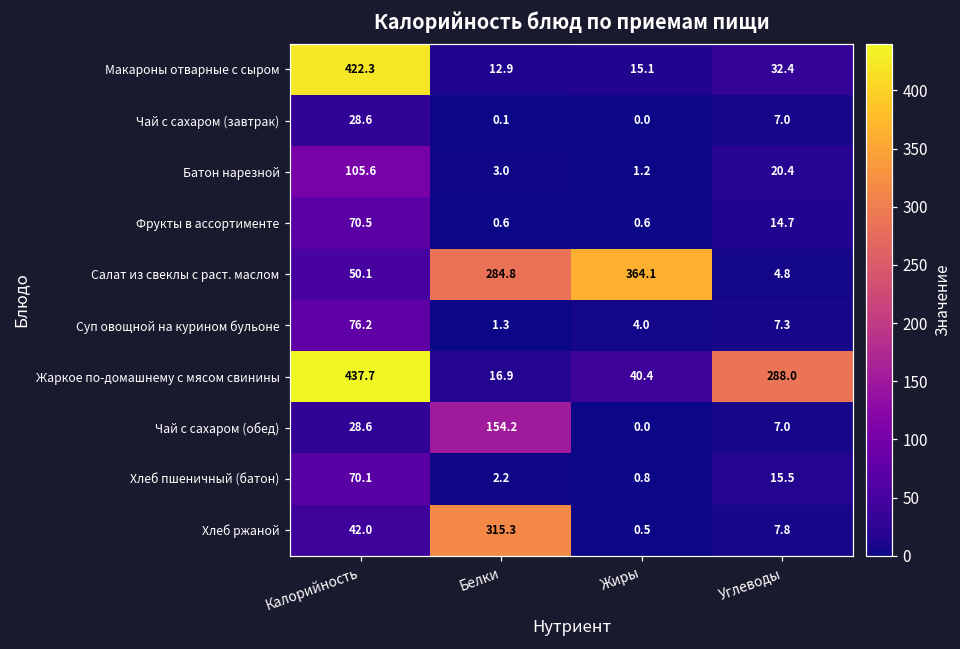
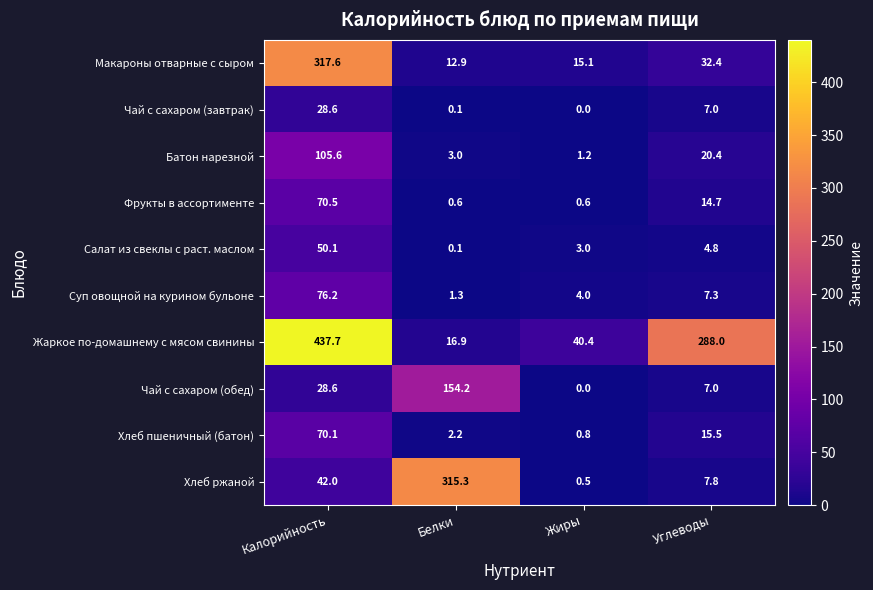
Макароны отварные с сыром, Калорийность: 422.3 -> 317.6
Салат из свеклы с раст. маслом, Белки: 284.8 -> 0.1
Салат из свеклы с раст. маслом, Жиры: 364.1 -> 3.0
